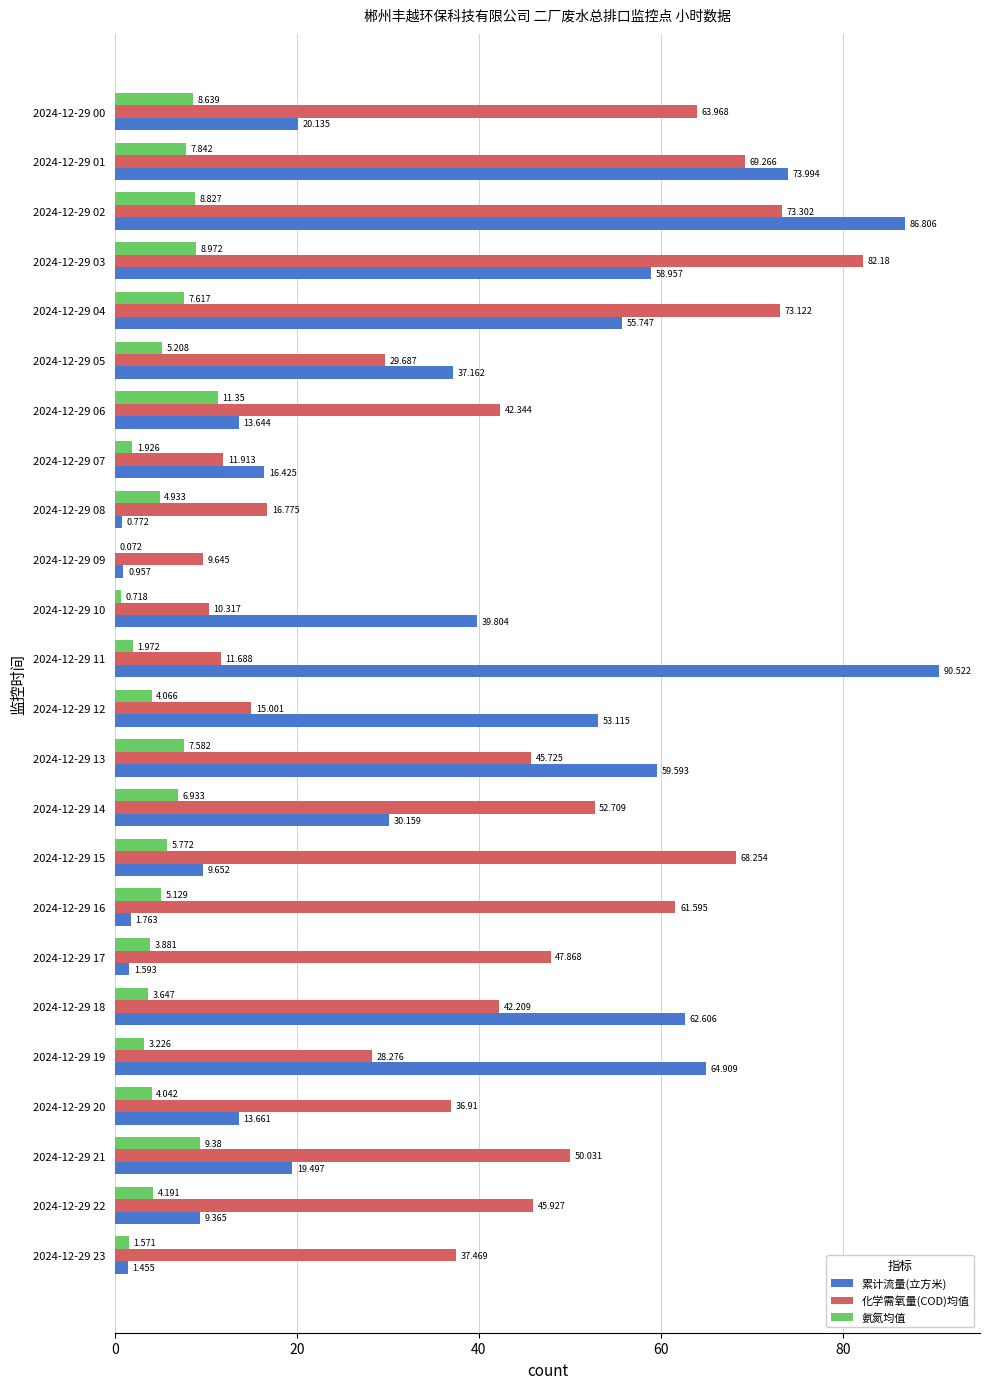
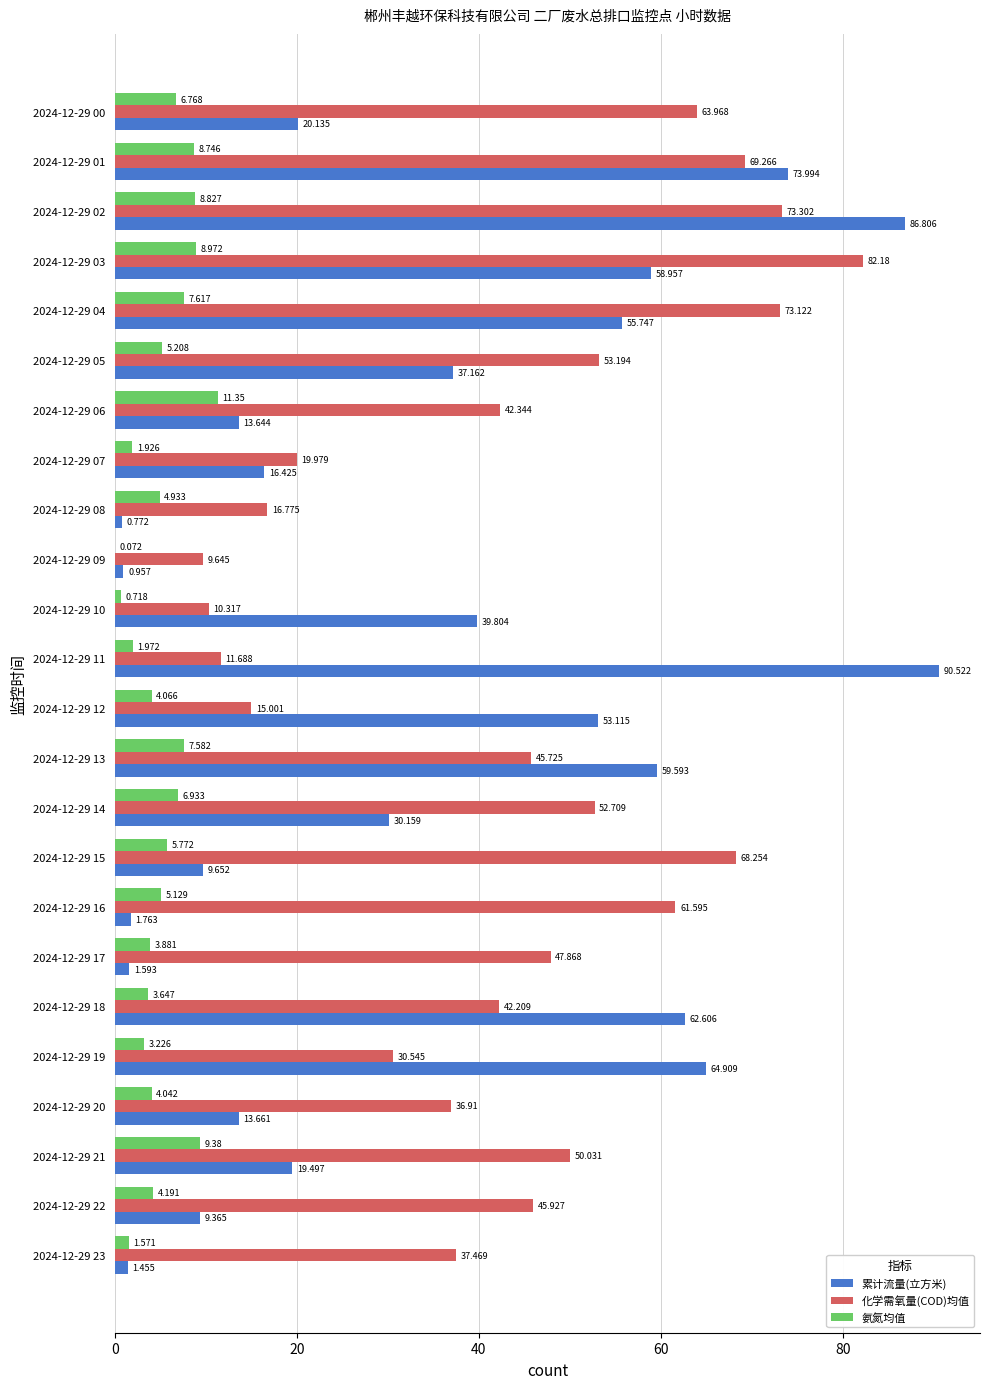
氨氮均值, 2024-12-29 00: 8.639 -> 6.768
氨氮均值, 2024-12-29 01: 7.842 -> 8.746
化学需氧量(COD)均值, 2024-12-29 05: 29.687 -> 53.194
化学需氧量(COD)均值, 2024-12-29 07: 11.913 -> 19.979
化学需氧量(COD)均值, 2024-12-29 19: 28.276 -> 30.545
